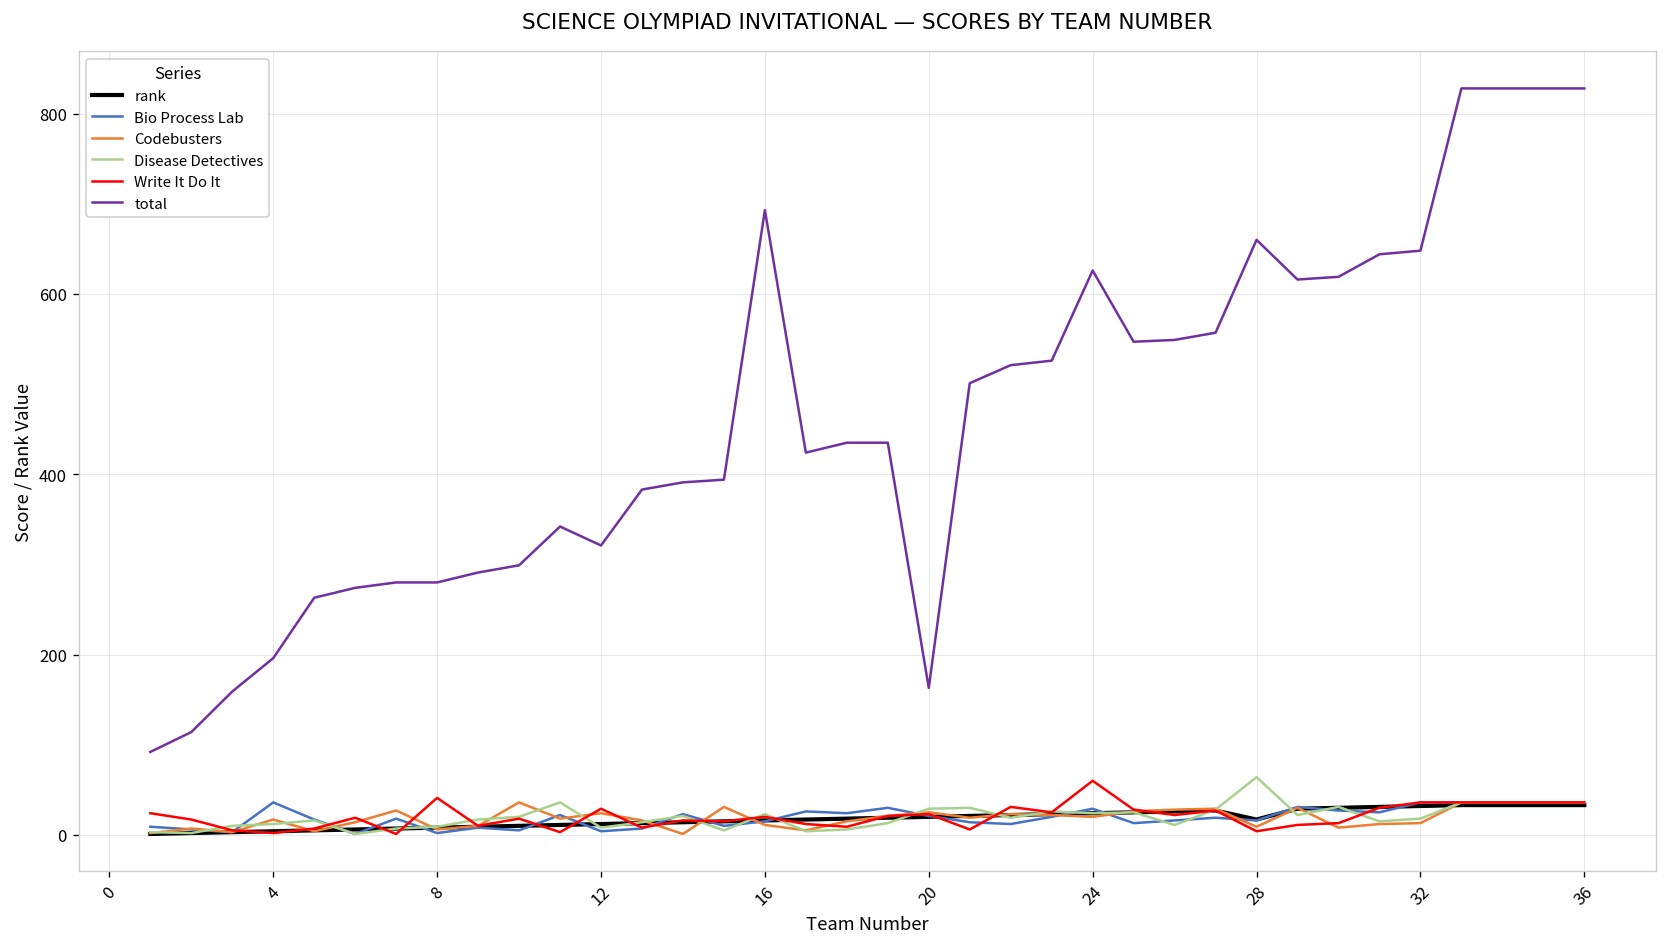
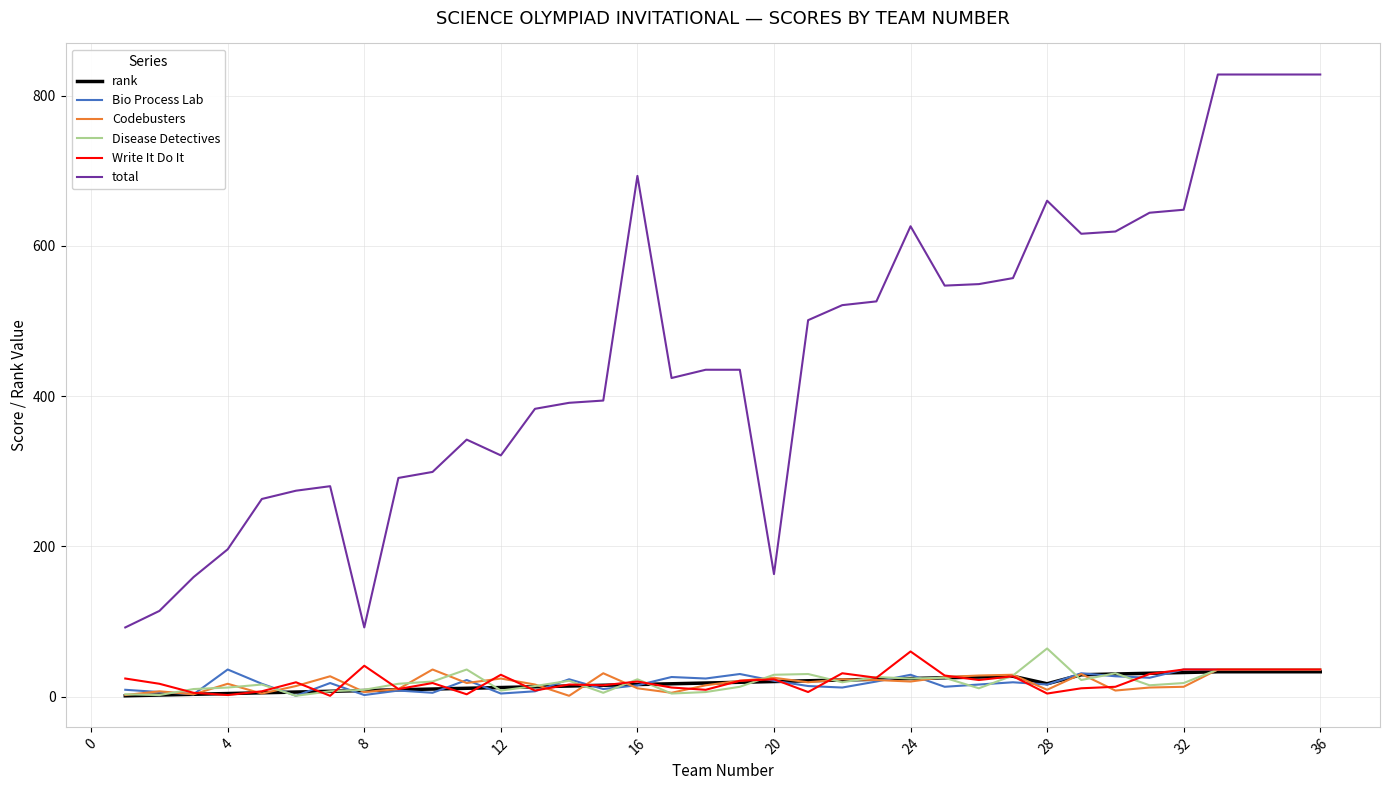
total, 8: 280 -> 90
